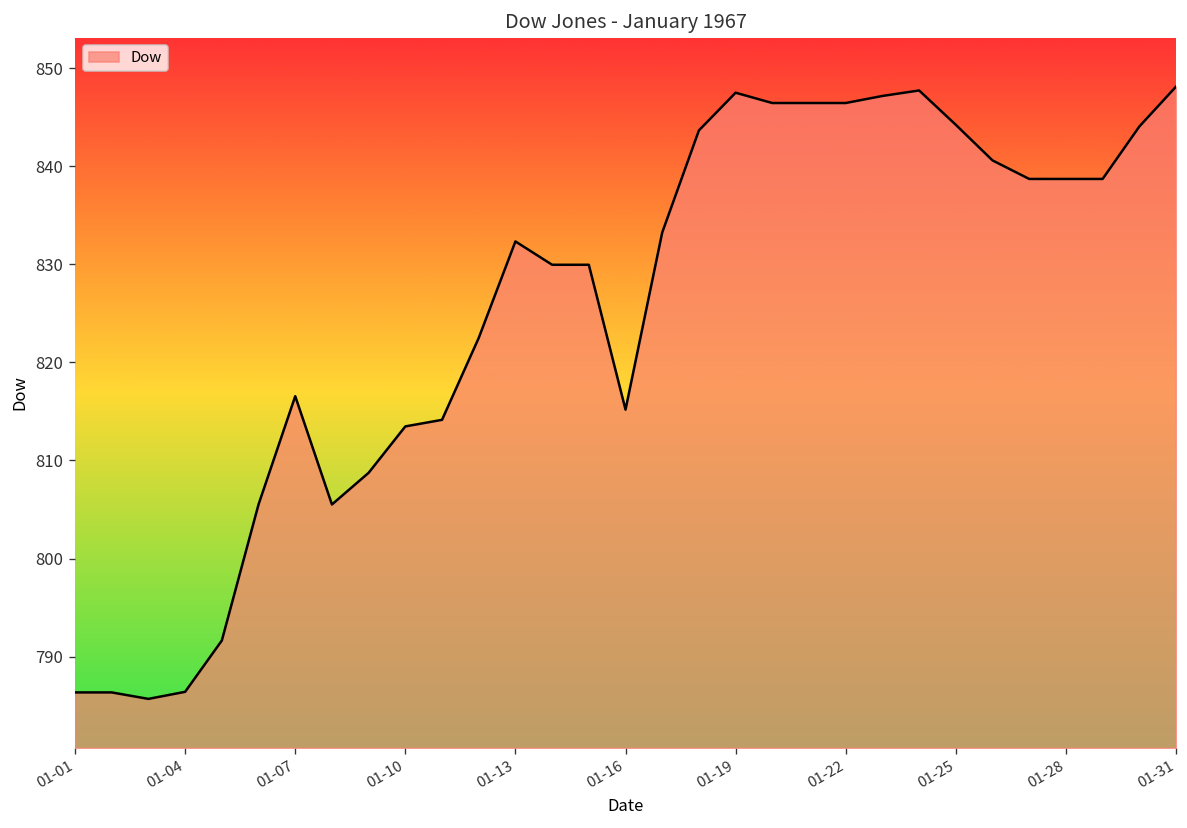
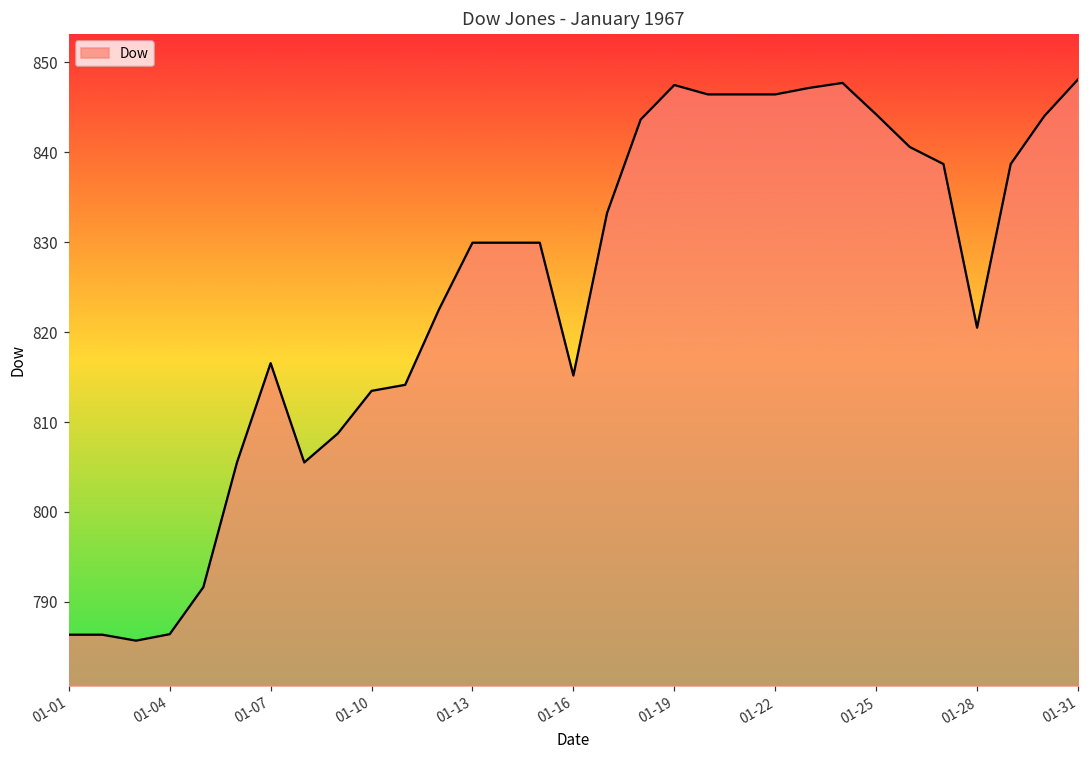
01-13: 832 -> 830
01-28: 839 -> 821
